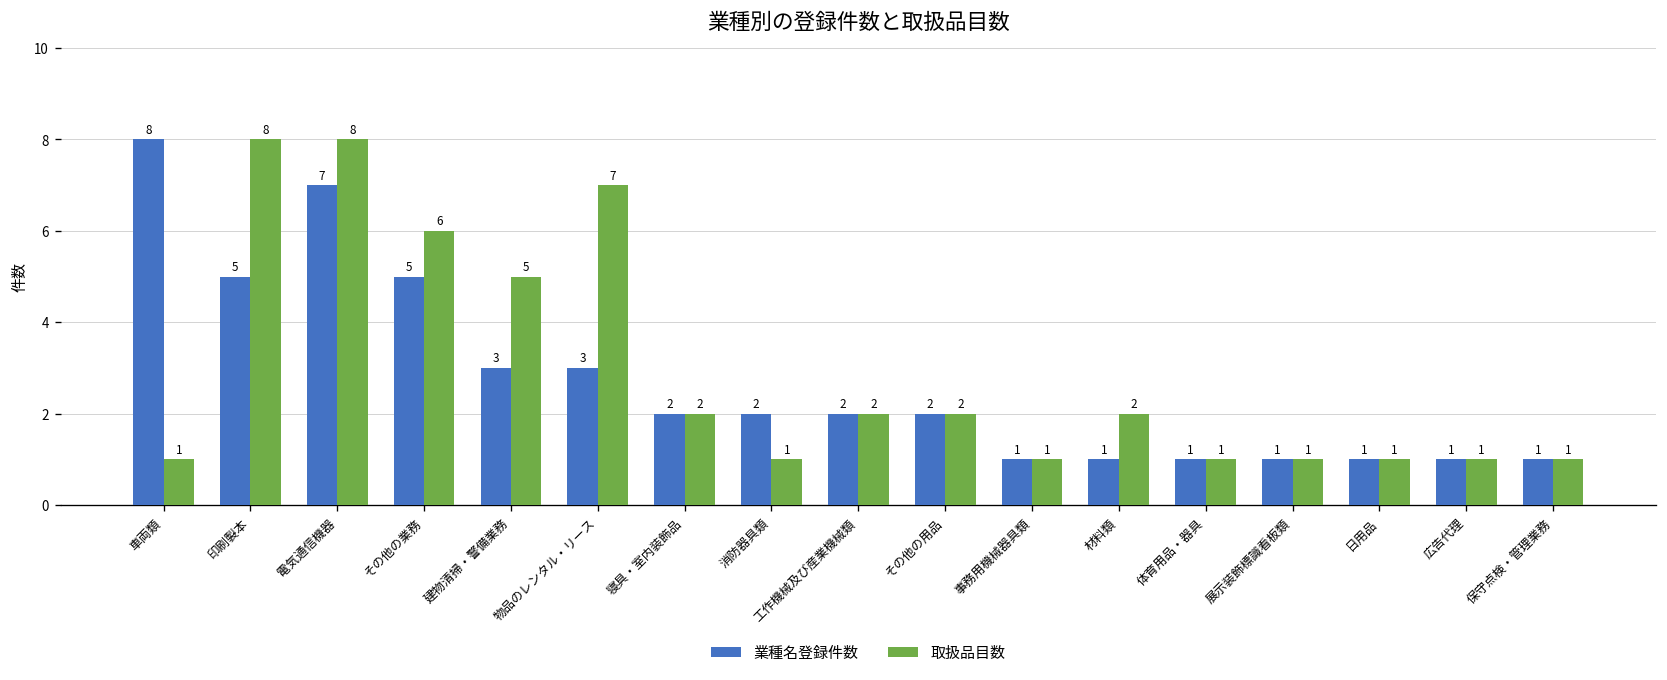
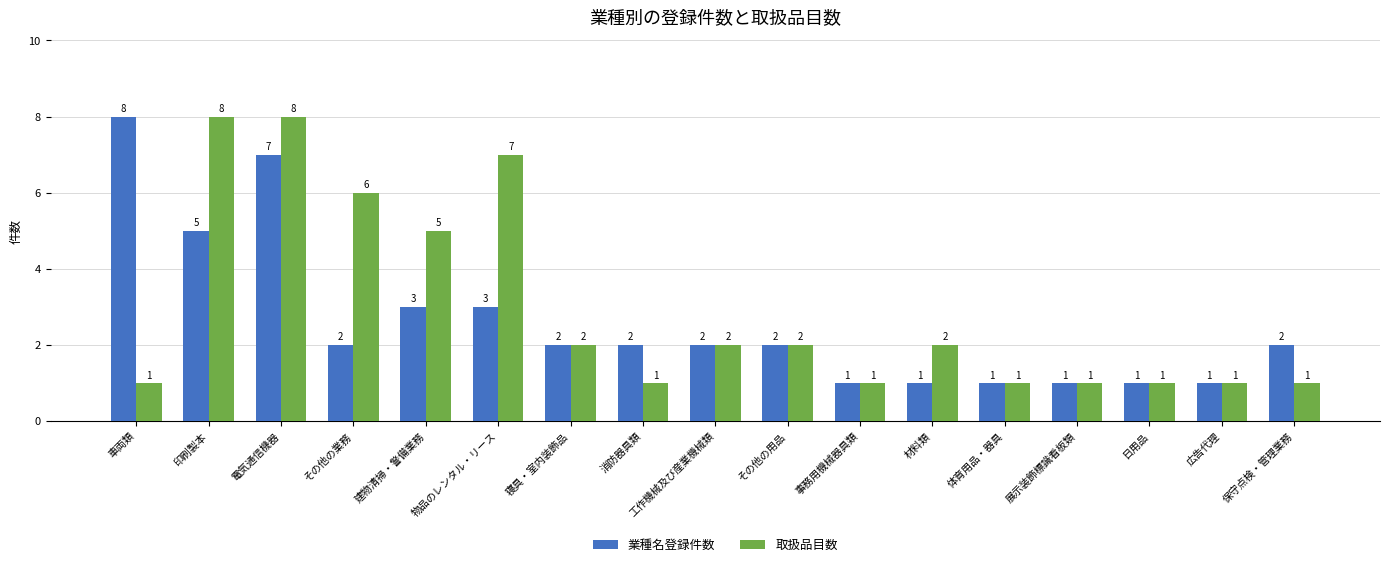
業種名登録件数, その他の業務: 5 -> 2
業種名登録件数, 保守点検・管理業務: 1 -> 2
